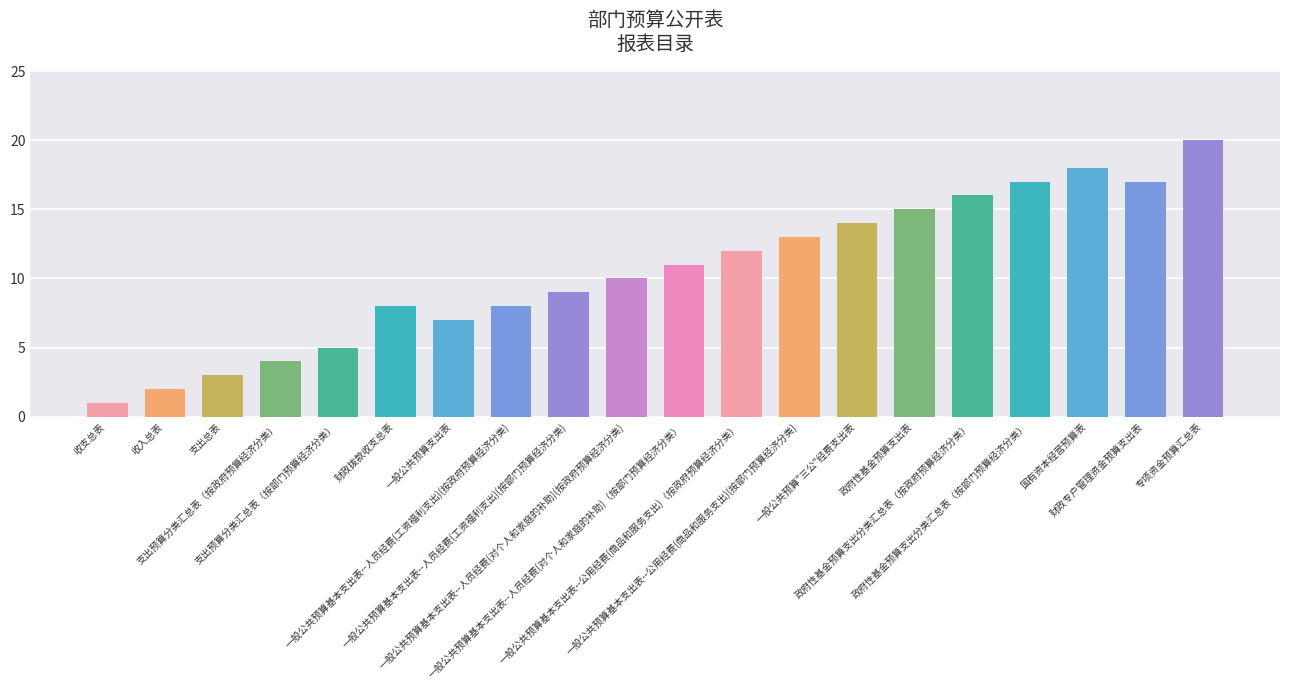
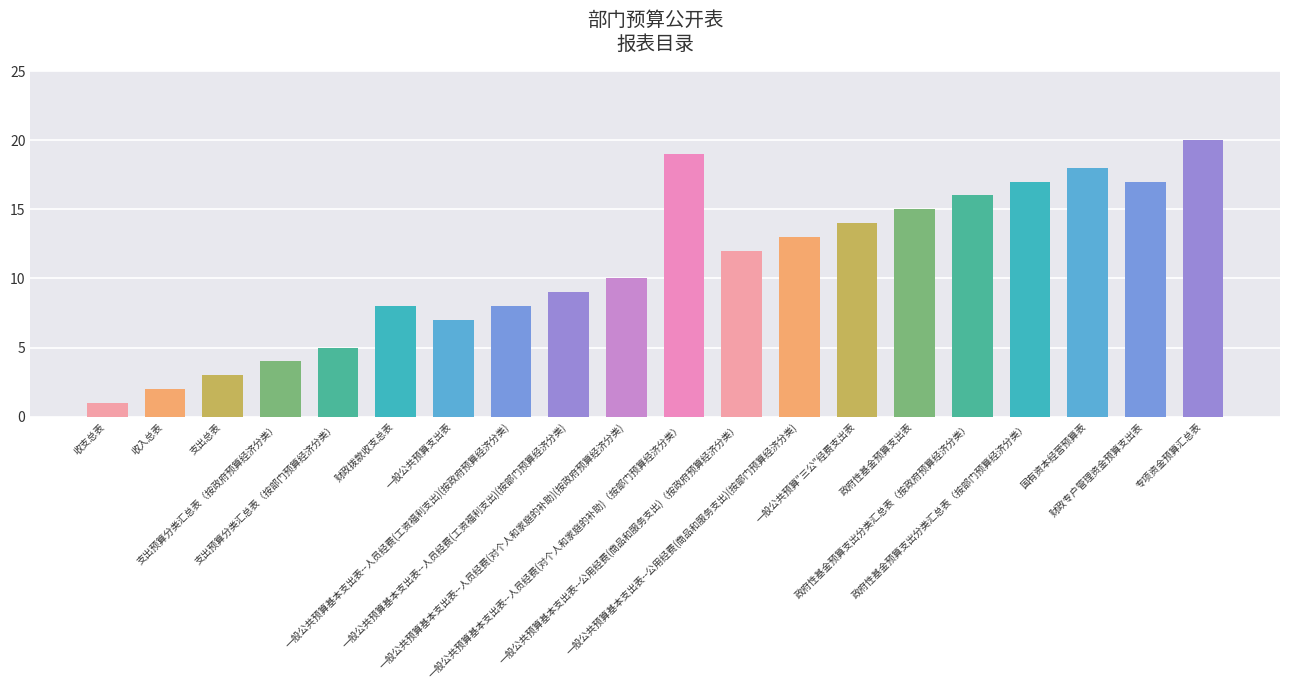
一般公共预算基本支出表--人员经费(对个人和家庭的补助)（按部门预算经济分类）: 11 -> 19
